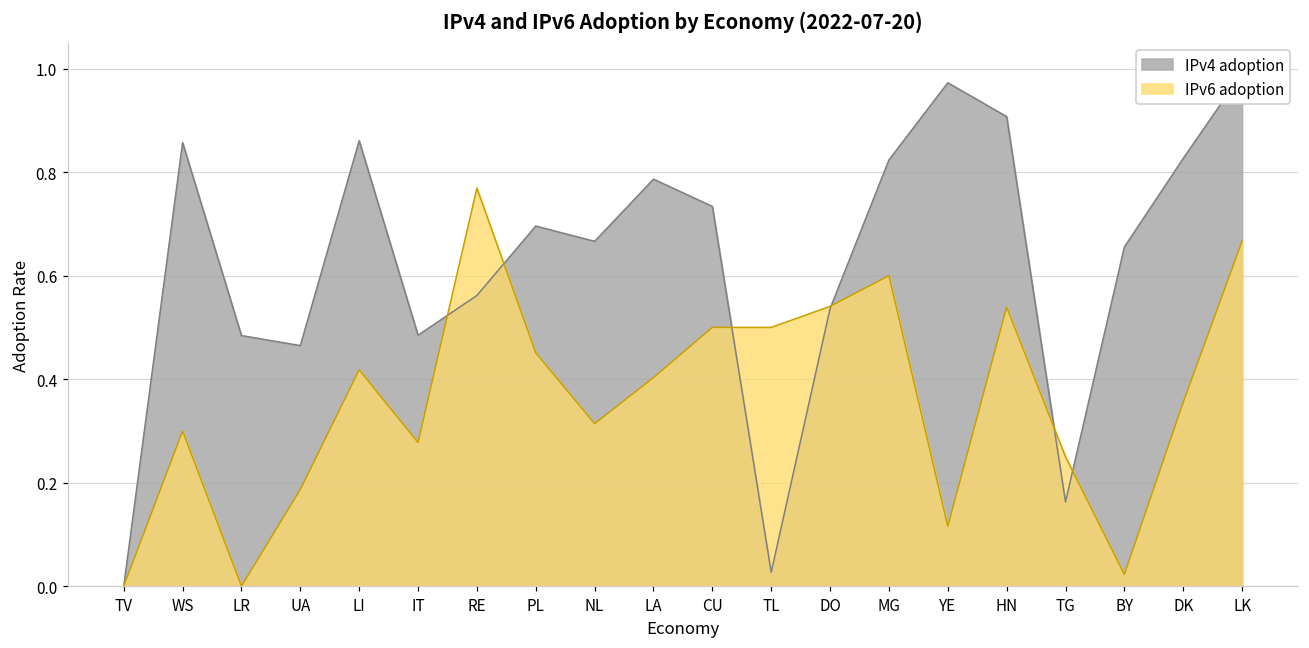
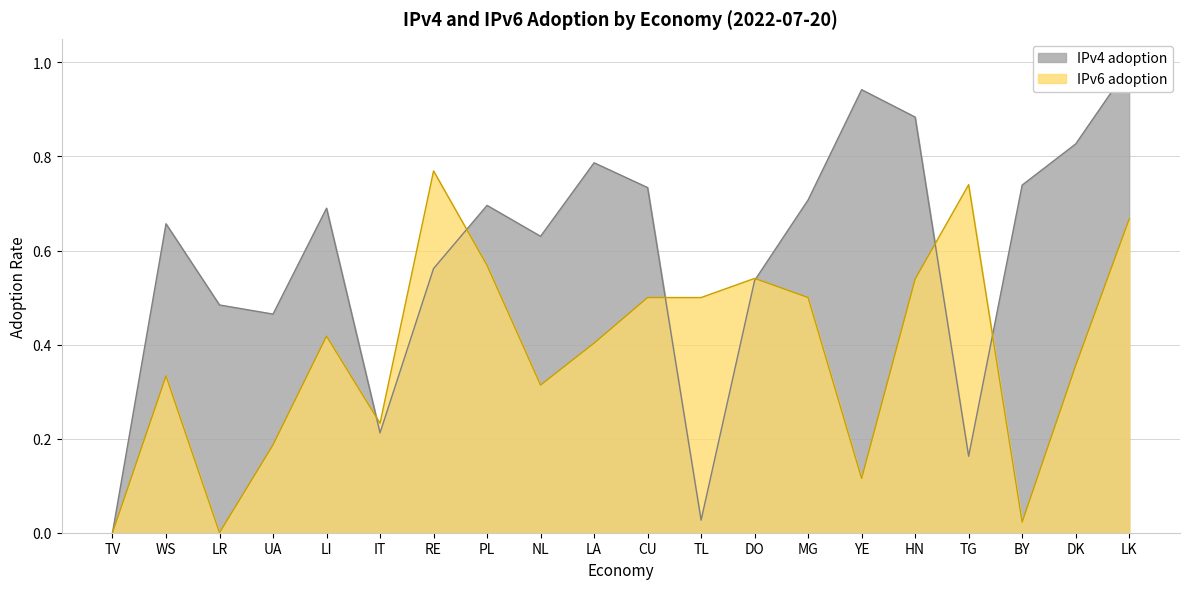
IPv4 adoption, WS: 0.86 -> 0.66
IPv6 adoption, WS: 0.30 -> 0.33
IPv4 adoption, LI: 0.86 -> 0.69
IPv4 adoption, IT: 0.48 -> 0.21
IPv6 adoption, IT: 0.28 -> 0.23
IPv6 adoption, PL: 0.45 -> 0.57
IPv4 adoption, NL: 0.67 -> 0.63
IPv4 adoption, MG: 0.82 -> 0.71
IPv6 adoption, MG: 0.6 -> 0.5
IPv4 adoption, YE: 0.97 -> 0.94
IPv4 adoption, HN: 0.91 -> 0.88
IPv6 adoption, TG: 0.25 -> 0.74
IPv4 adoption, BY: 0.66 -> 0.74
